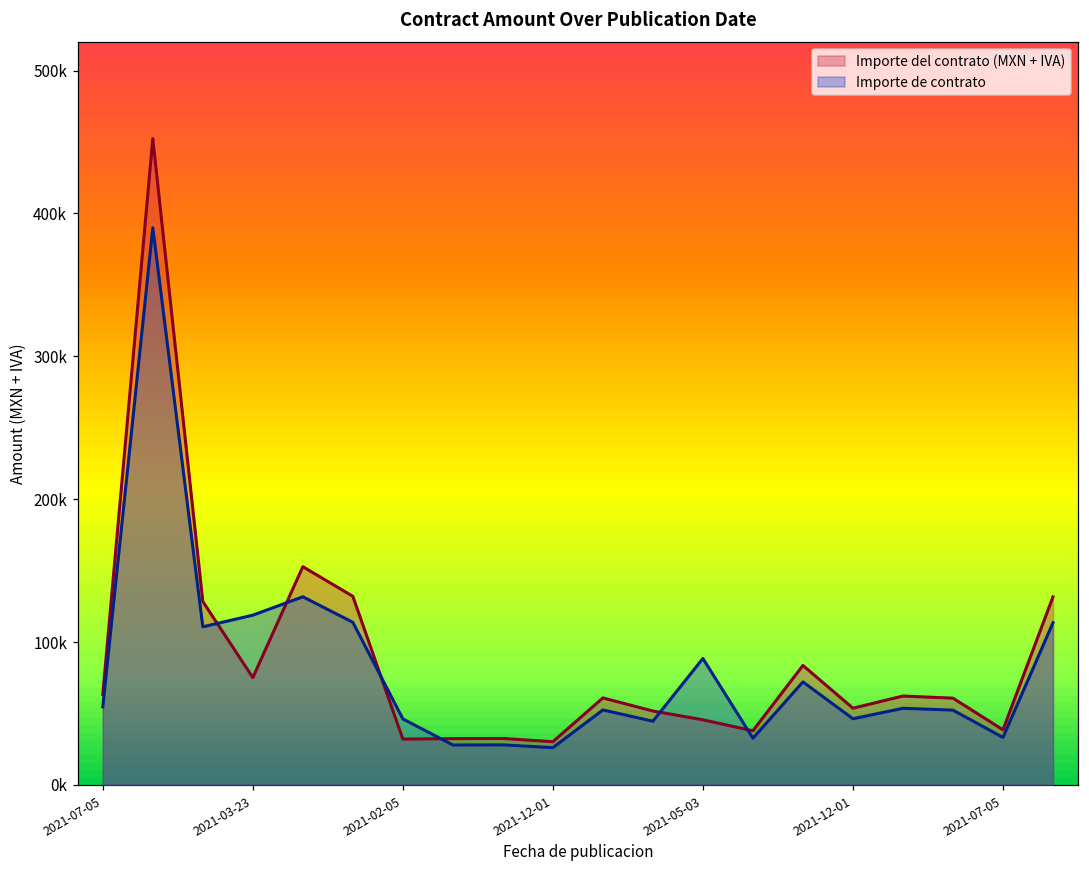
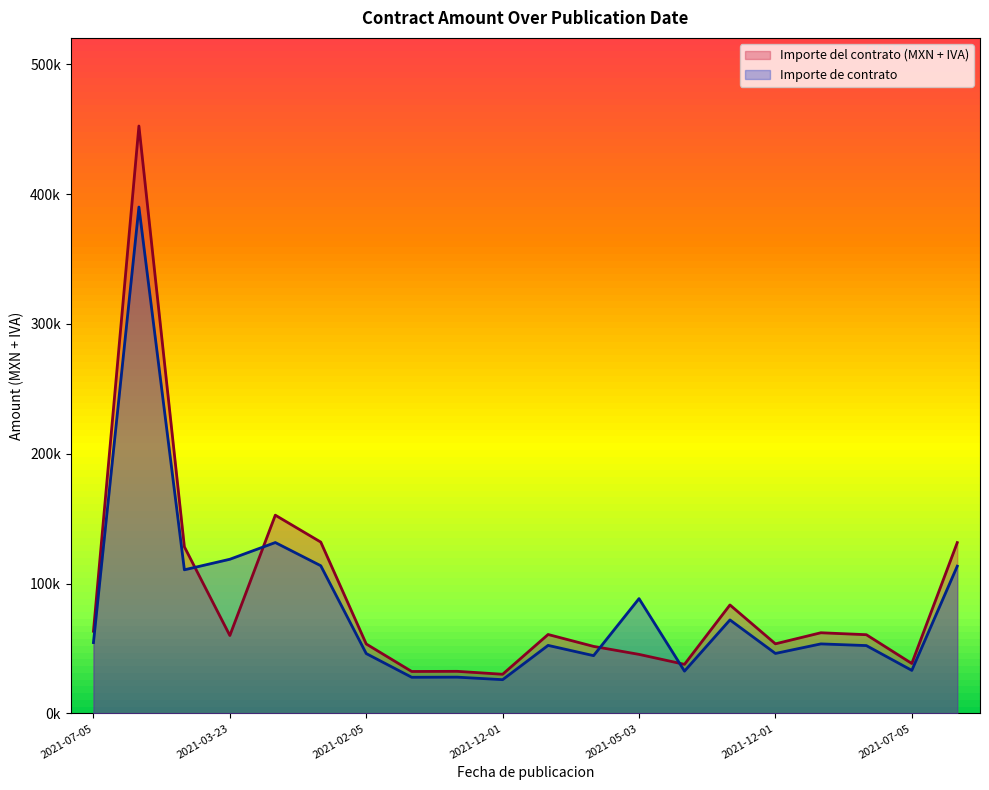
Importe del contrato (MXN + IVA), 2021-03-23: 75000 -> 60000
Importe del contrato (MXN + IVA), 2021-02-05: 32000 -> 54000
